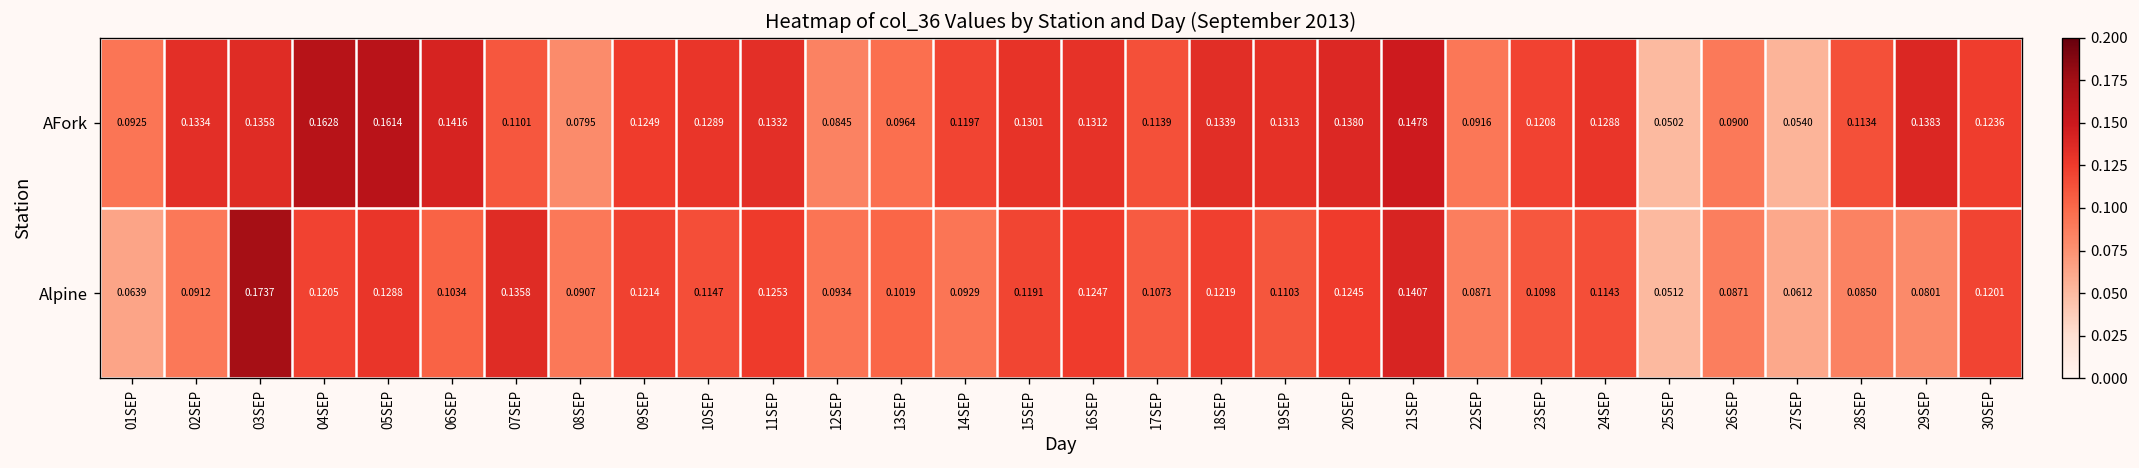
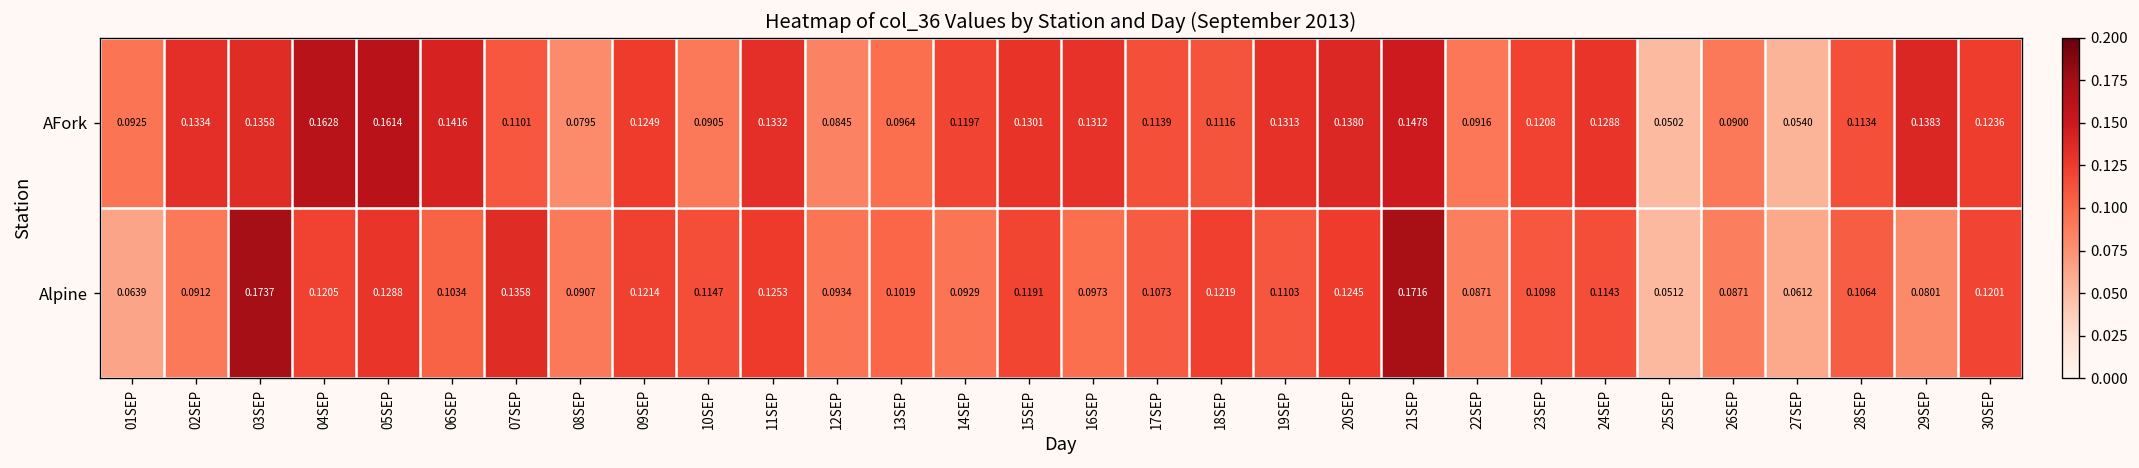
AFork, 10SEP: 0.1289 -> 0.0905
AFork, 18SEP: 0.1339 -> 0.1116
Alpine, 16SEP: 0.1247 -> 0.0973
Alpine, 21SEP: 0.1407 -> 0.1716
Alpine, 28SEP: 0.0850 -> 0.1064
